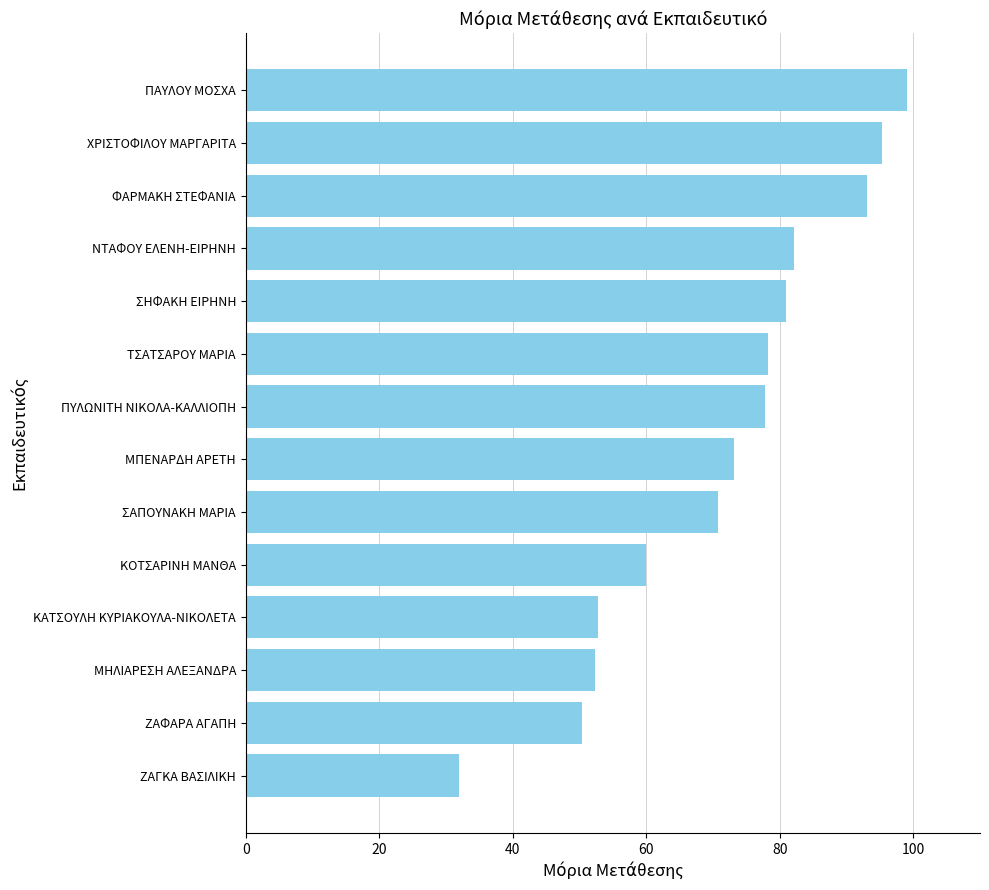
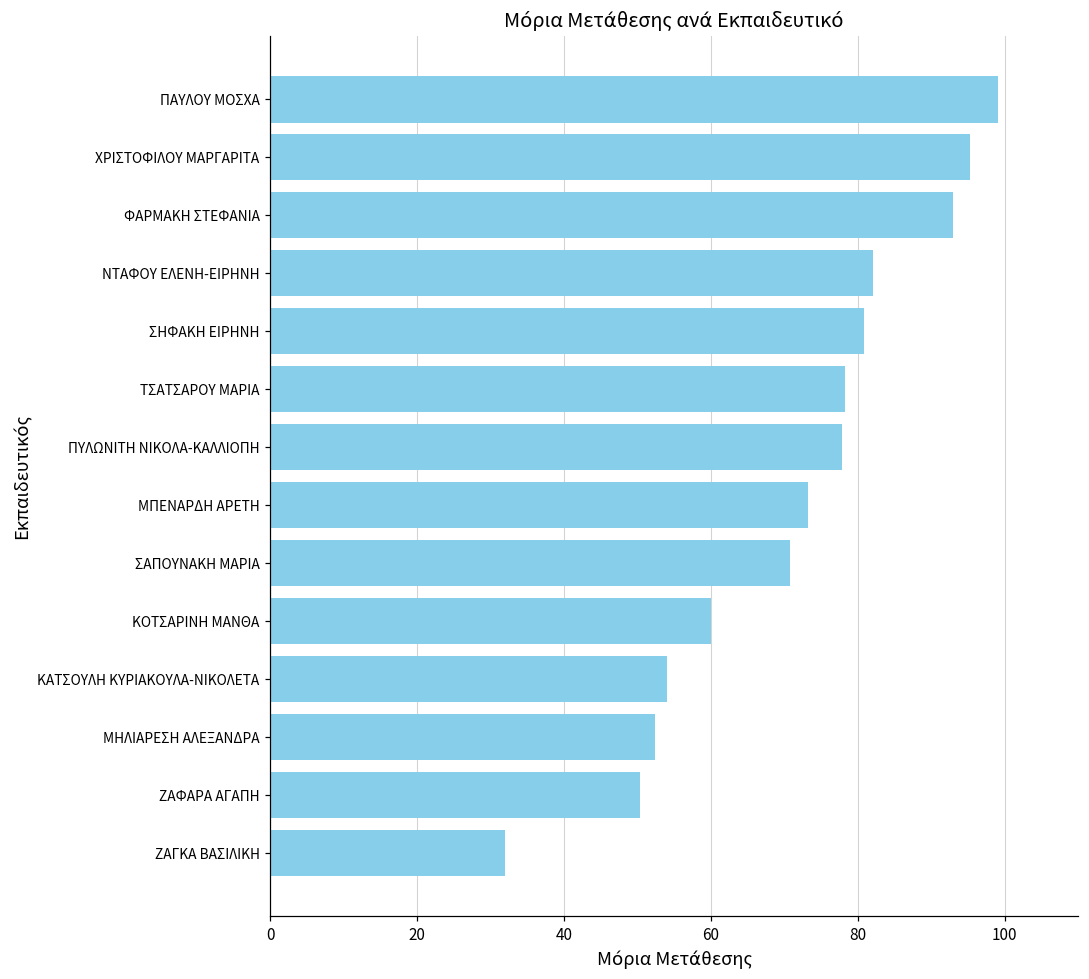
ΚΑΤΣΟΥΛΗ ΚΥΡΙΑΚΟΥΛΑ-ΝΙΚΟΛΕΤΑ: 53 -> 54
